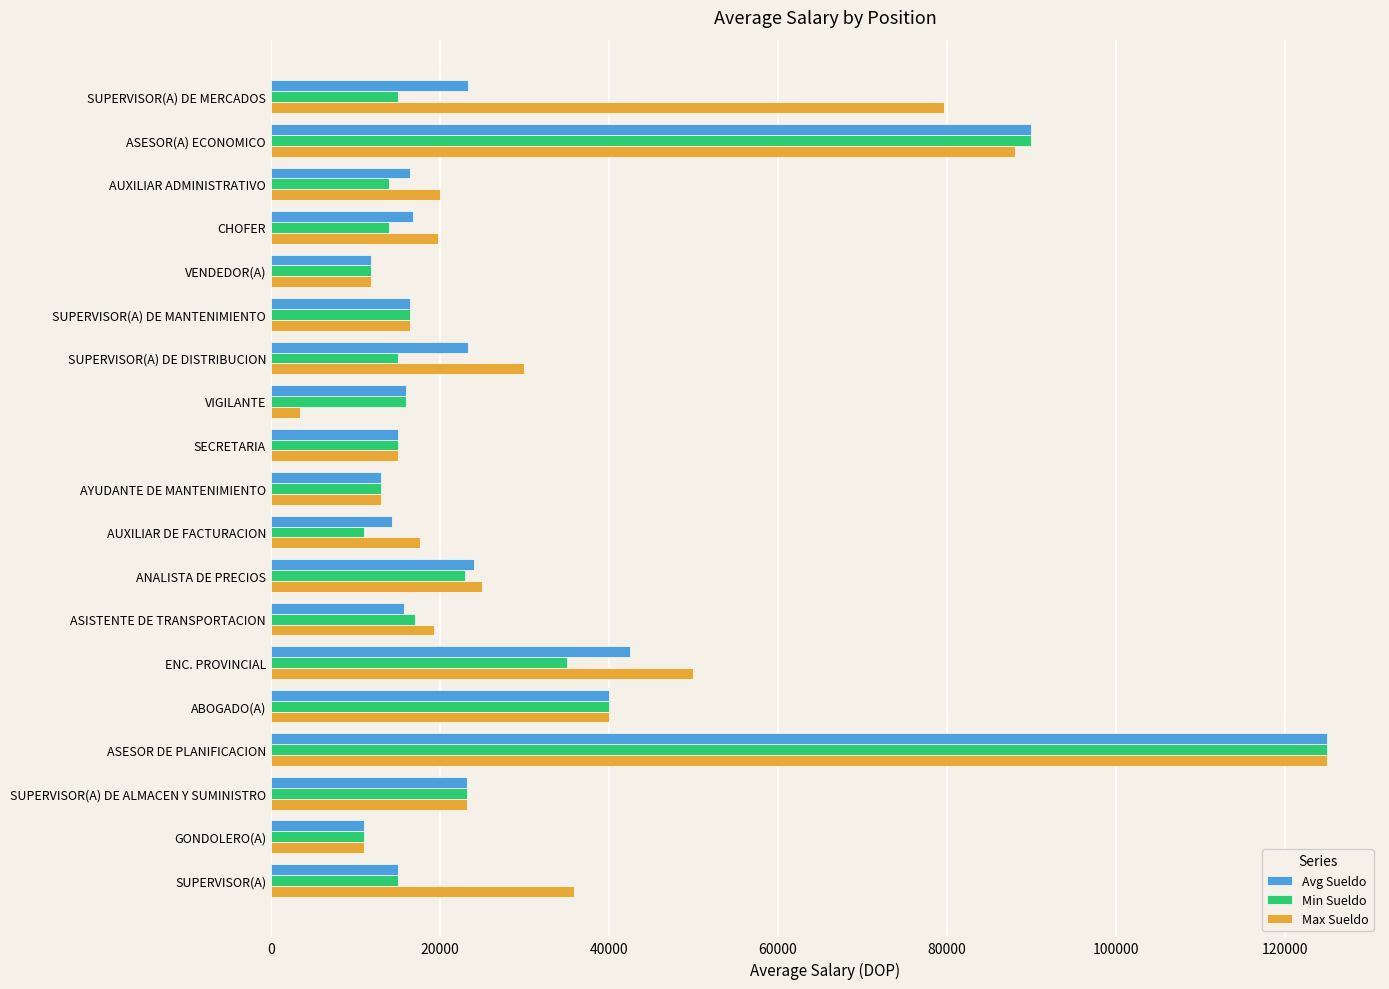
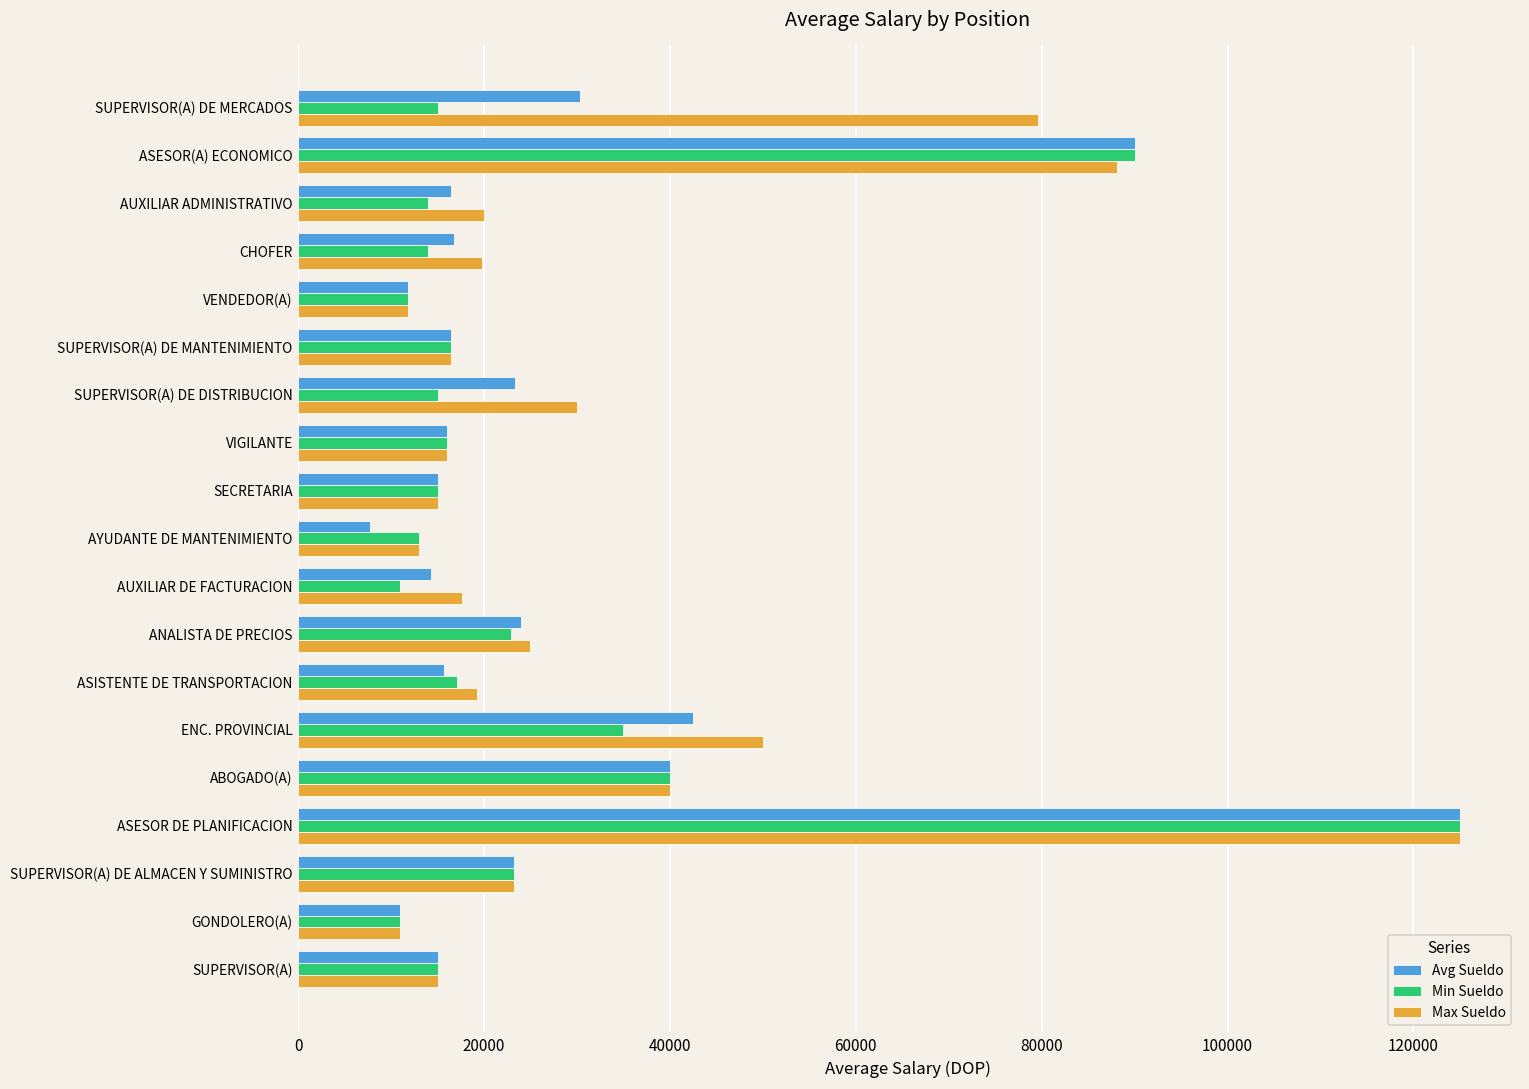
Avg Sueldo, SUPERVISOR(A) DE MERCADOS: 23000 -> 30000
Max Sueldo, VIGILANTE: 3000 -> 16000
Avg Sueldo, AYUDANTE DE MANTENIMIENTO: 13000 -> 8000
Max Sueldo, SUPERVISOR(A): 36000 -> 15000
